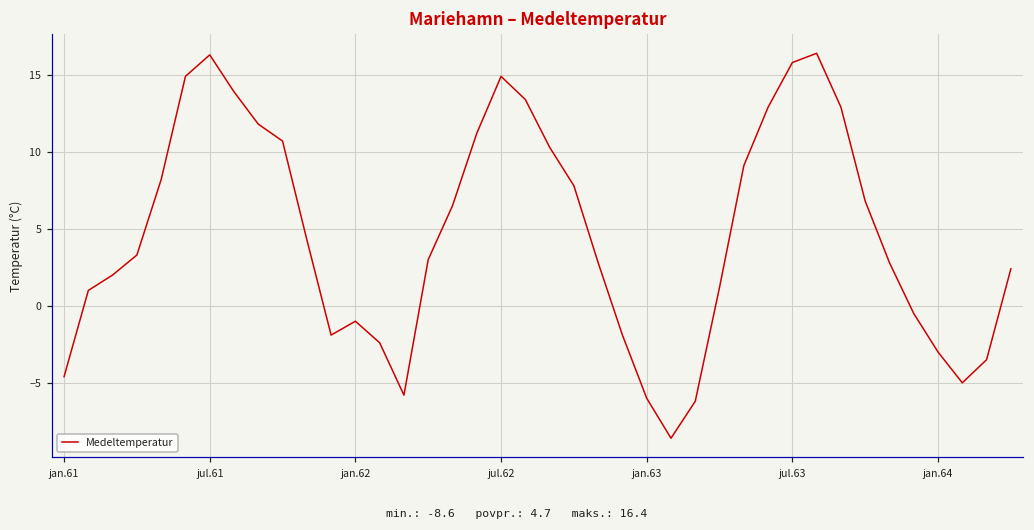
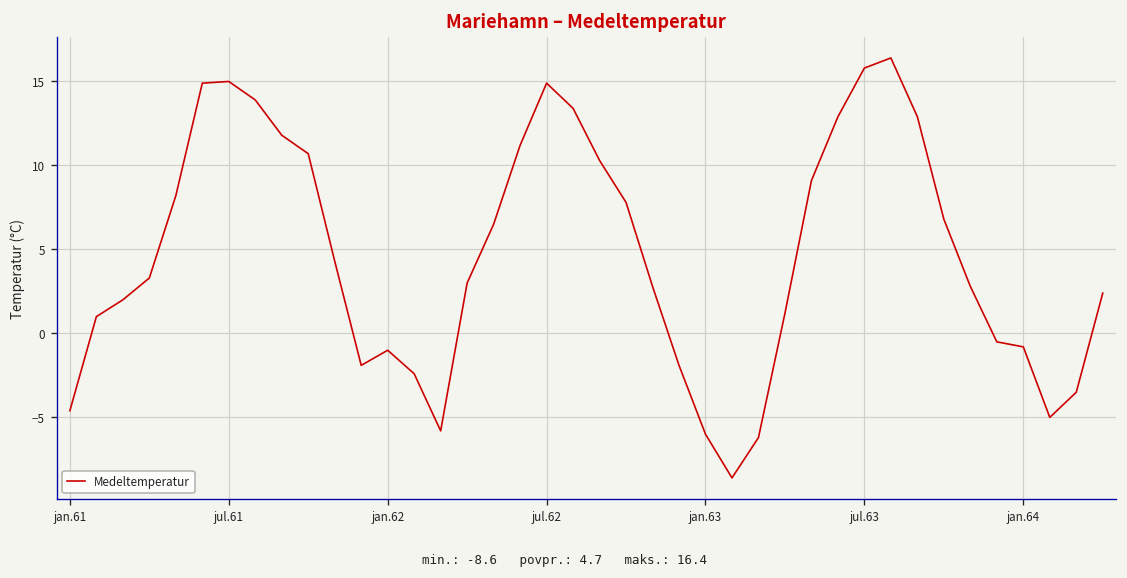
jul.61: 16.3 -> 15.0
jan.64: -3.0 -> -0.8
